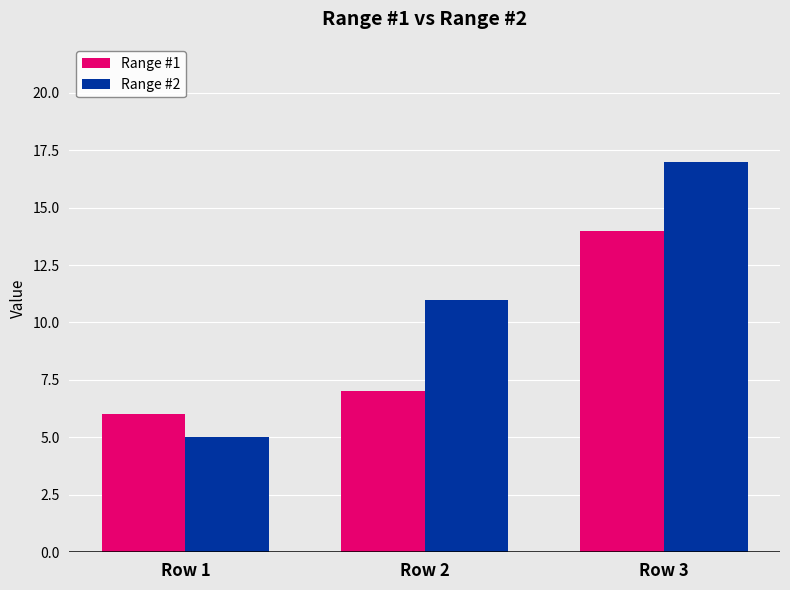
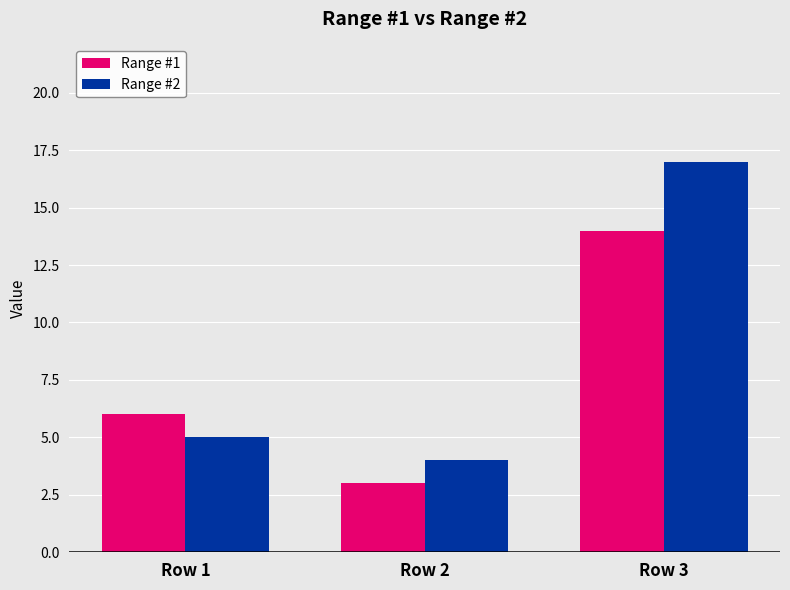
Range #1, Row 2: 7 -> 3
Range #2, Row 2: 11 -> 4
